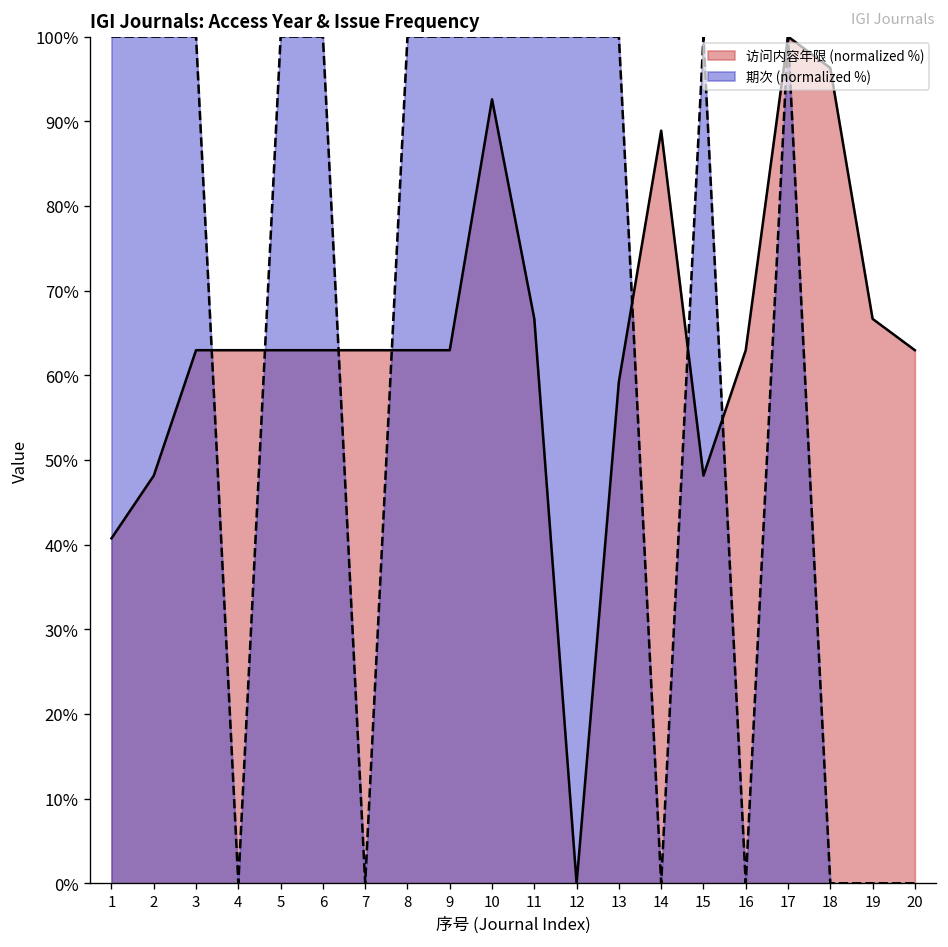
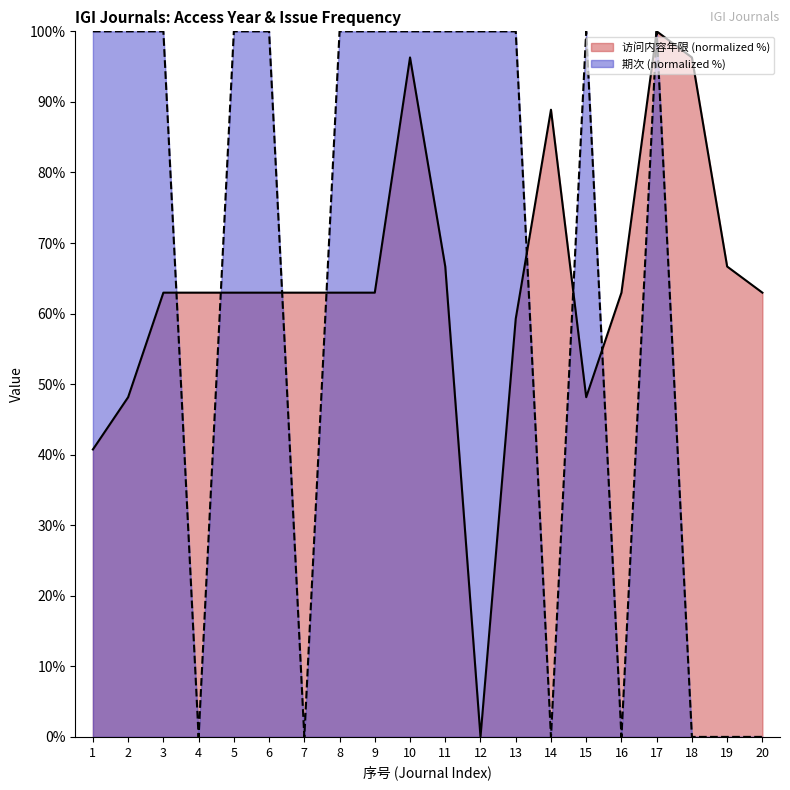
访问内容年限 (normalized %), 10: 93% -> 96%
